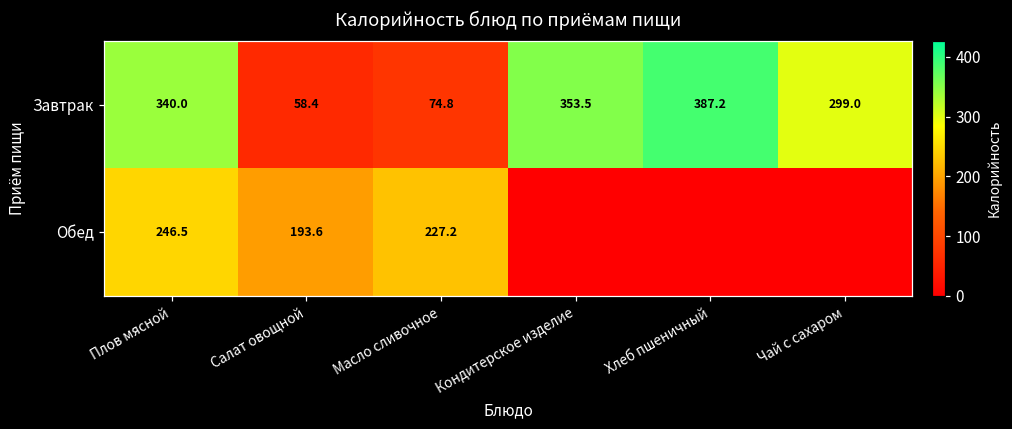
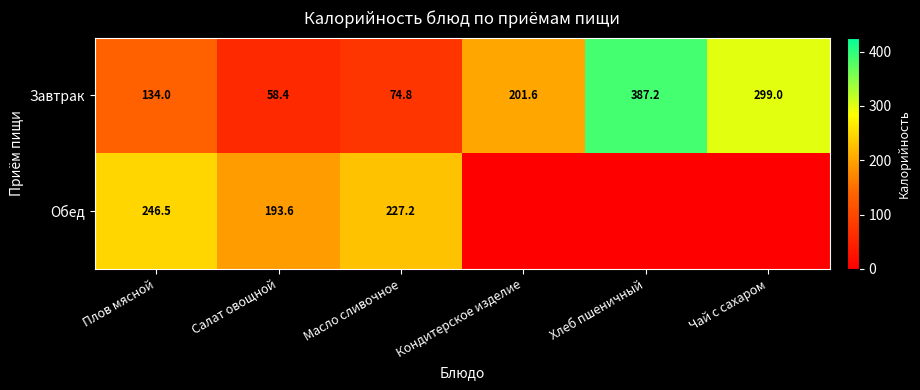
Завтрак, Плов мясной: 340.0 -> 134.0
Завтрак, Кондитерское изделие: 353.5 -> 201.6
